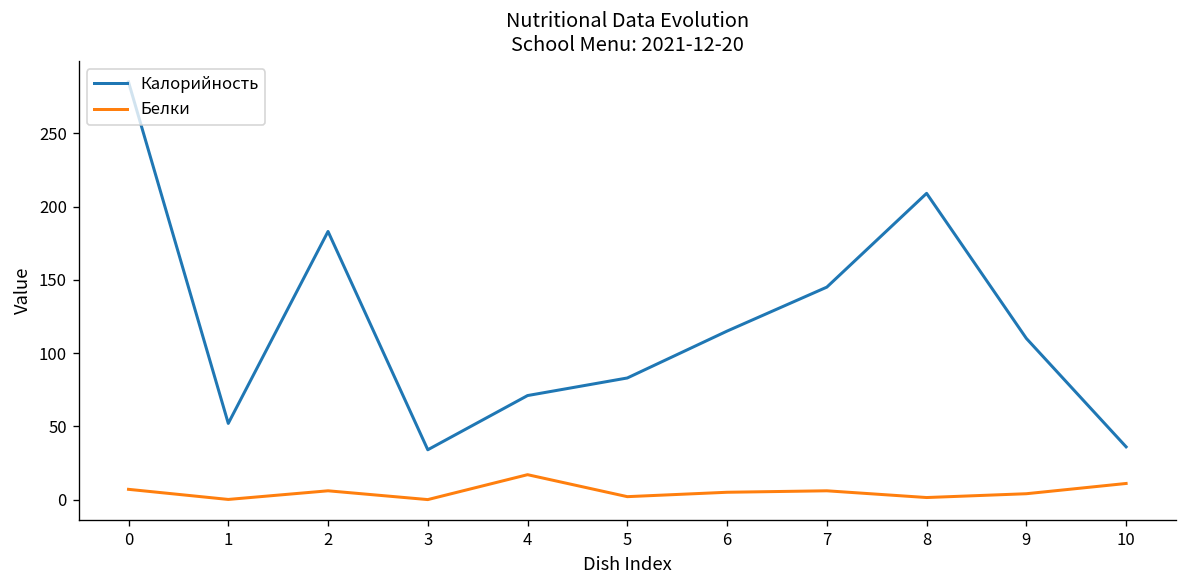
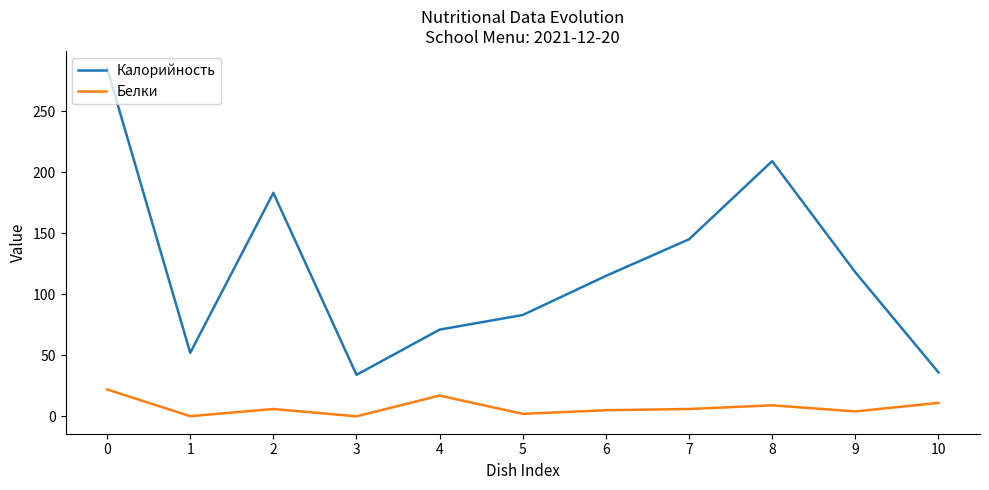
Белки, 0: 7 -> 22
Белки, 8: 1 -> 9
Калорийность, 9: 110 -> 118
